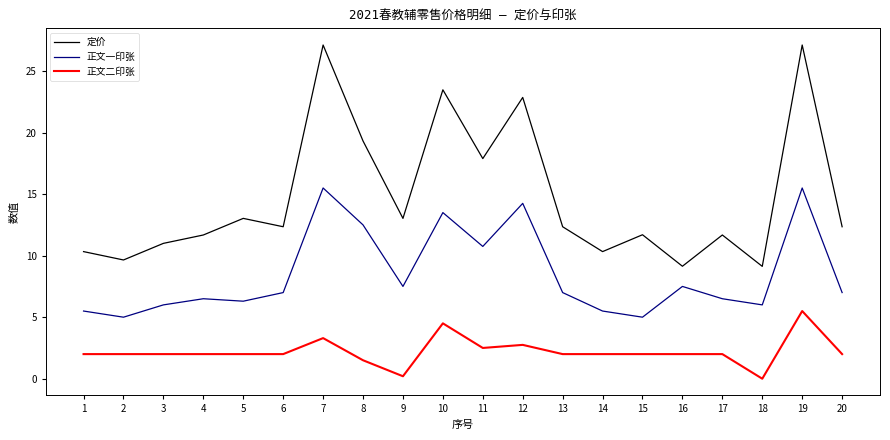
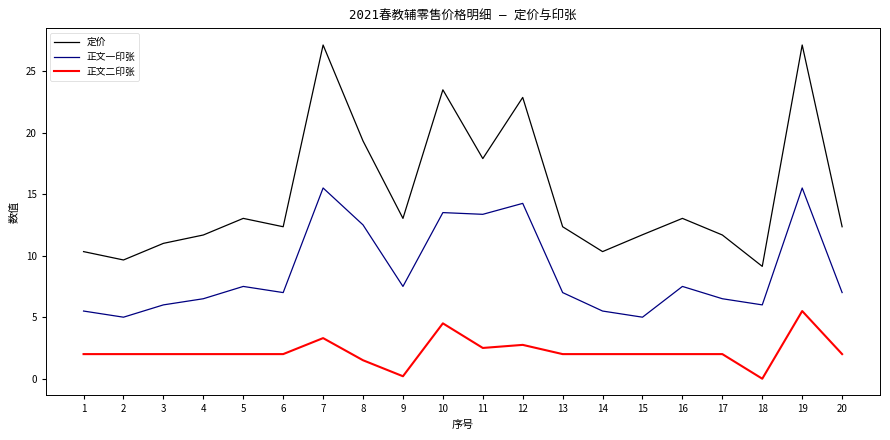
正文一印张, 5: 6.3 -> 7.5
正文一印张, 11: 10.8 -> 13.4
定价, 16: 9.1 -> 13.0
